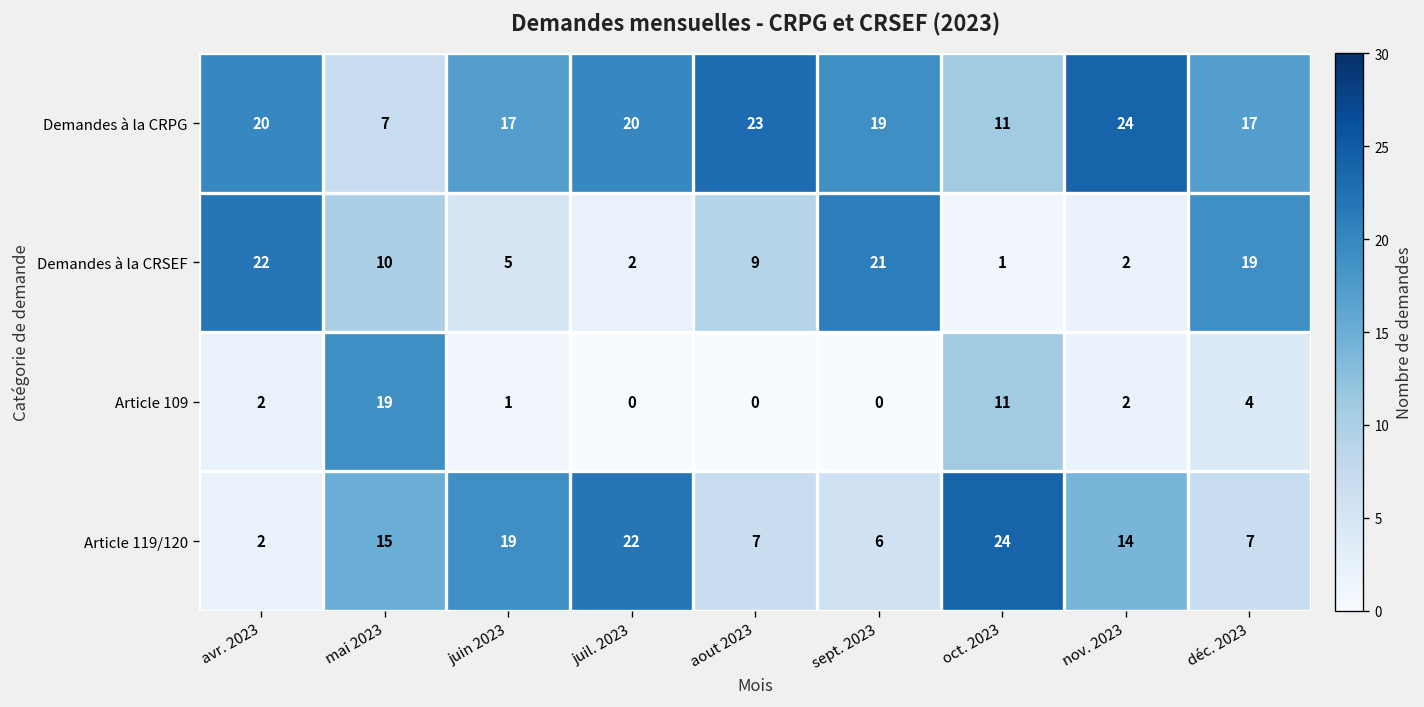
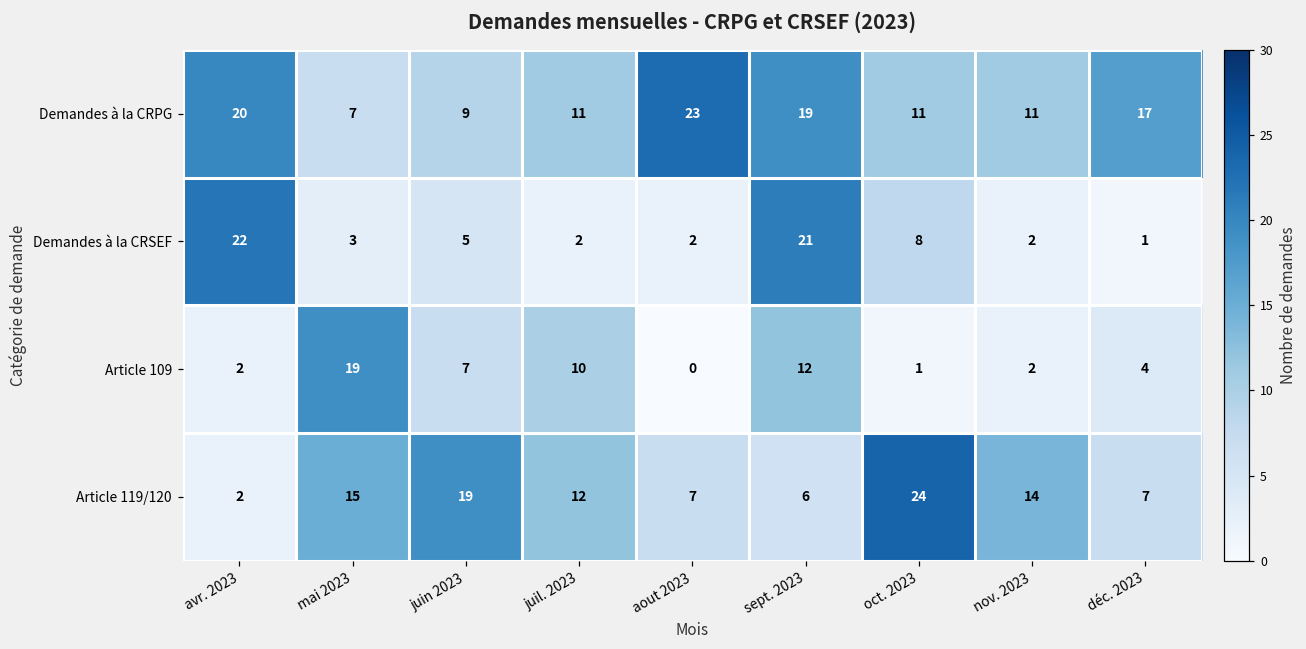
Demandes à la CRPG, juin 2023: 17 -> 9
Demandes à la CRPG, juil. 2023: 20 -> 11
Demandes à la CRPG, nov. 2023: 24 -> 11
Demandes à la CRSEF, mai 2023: 10 -> 3
Demandes à la CRSEF, aout 2023: 9 -> 2
Demandes à la CRSEF, oct. 2023: 1 -> 8
Demandes à la CRSEF, déc. 2023: 19 -> 1
Article 109, juin 2023: 1 -> 7
Article 109, juil. 2023: 0 -> 10
Article 109, sept. 2023: 0 -> 12
Article 109, oct. 2023: 11 -> 1
Article 119/120, juil. 2023: 22 -> 12
